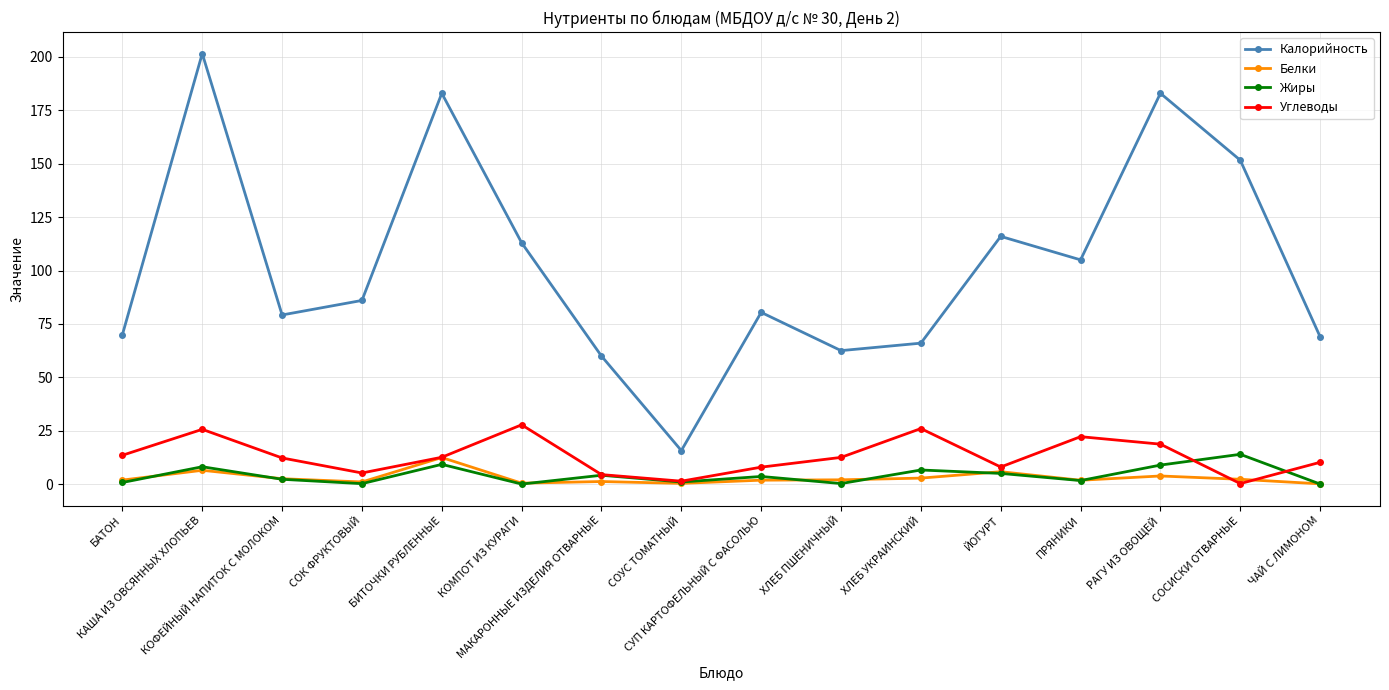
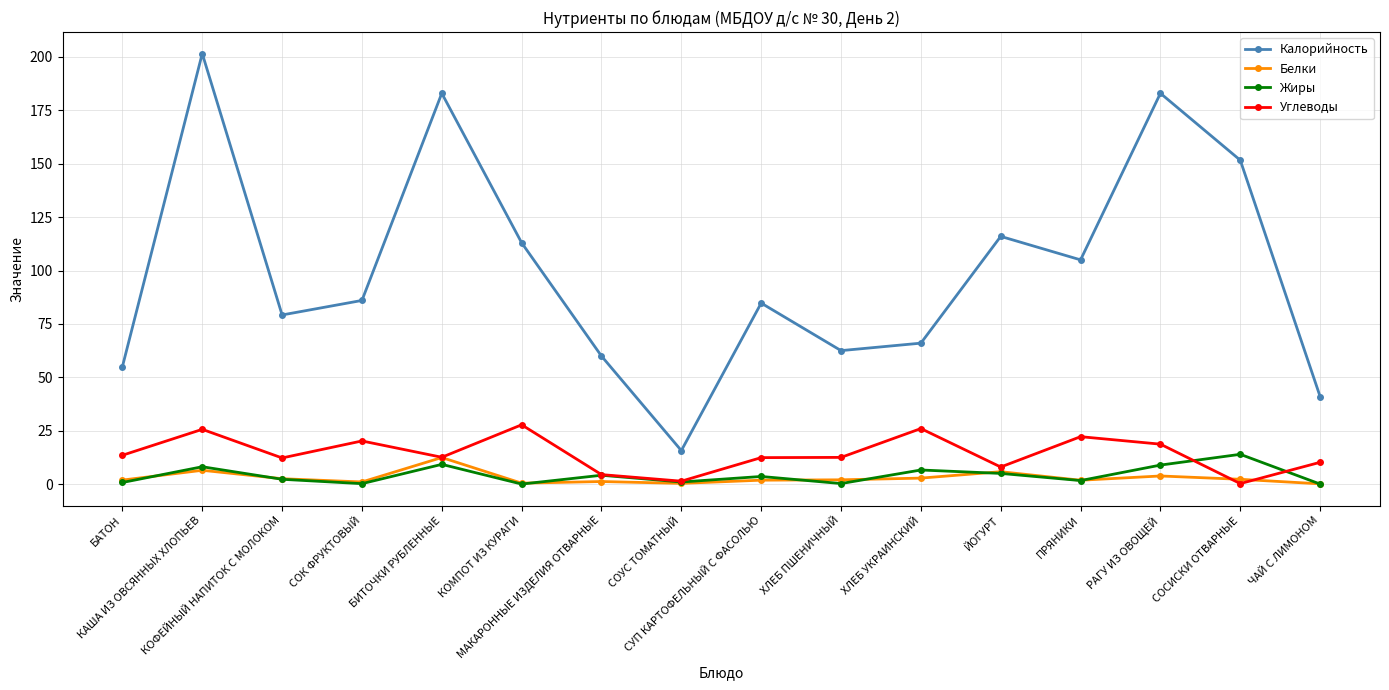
Калорийность, БАТОН: 70 -> 55
Углеводы, СОК ФРУКТОВЫЙ: 5 -> 20
Калорийность, СУП КАРТОФЕЛЬНЫЙ С ФАСОЛЬЮ: 80 -> 85
Углеводы, СУП КАРТОФЕЛЬНЫЙ С ФАСОЛЬЮ: 8 -> 12
Калорийность, ЧАЙ С ЛИМОНОМ: 69 -> 41
